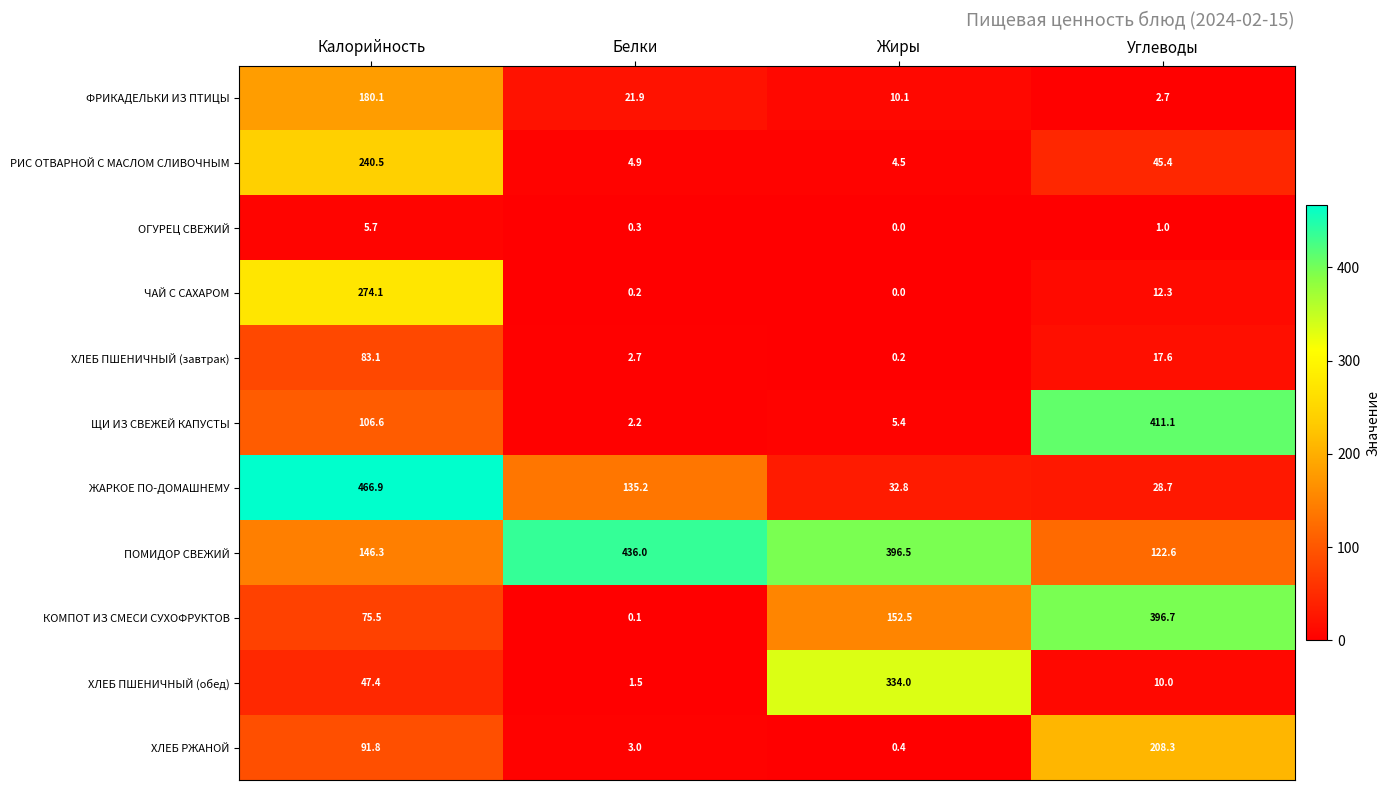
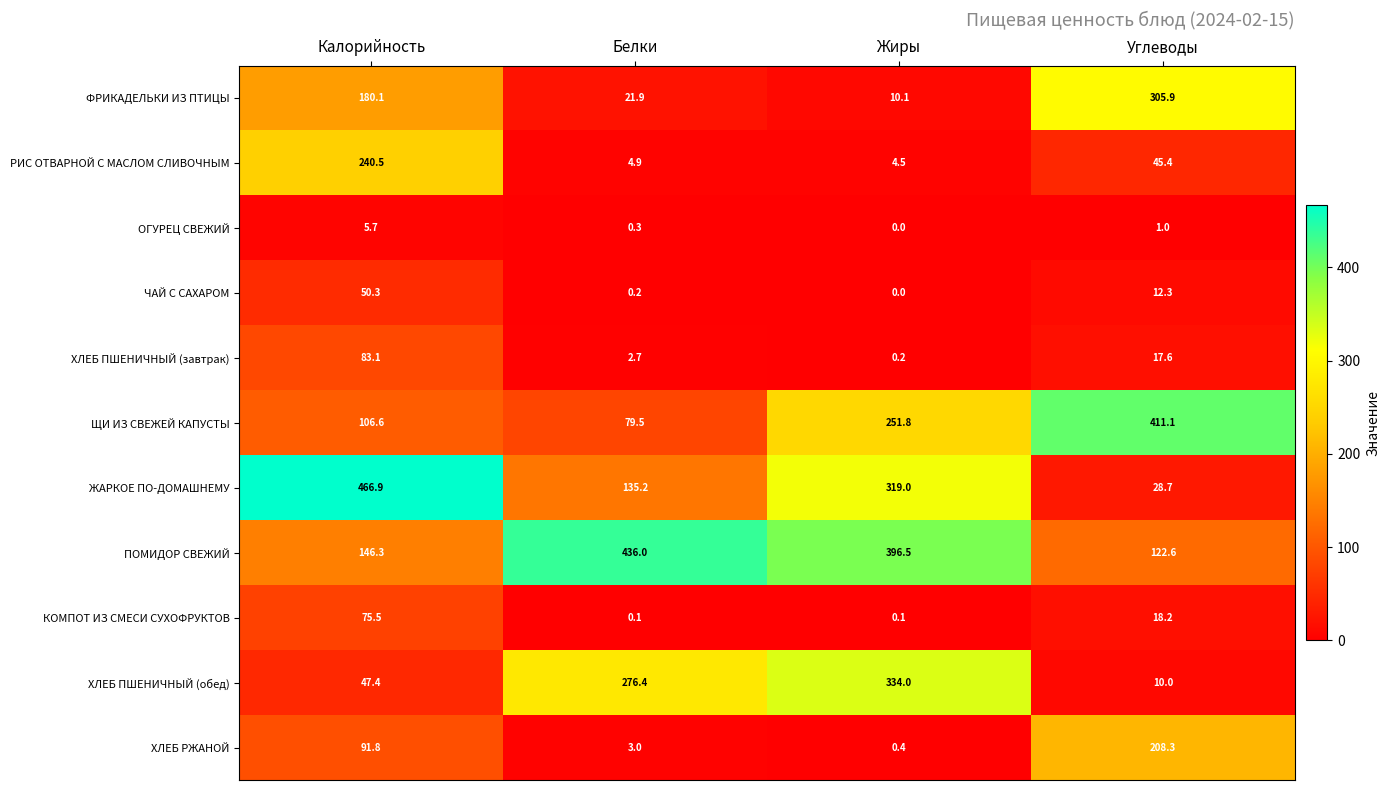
ФРИКАДЕЛЬКИ ИЗ ПТИЦЫ, Углеводы: 2.7 -> 305.9
ЧАЙ С САХАРОМ, Калорийность: 274.1 -> 50.3
ЩИ ИЗ СВЕЖЕЙ КАПУСТЫ, Белки: 2.2 -> 79.5
ЩИ ИЗ СВЕЖЕЙ КАПУСТЫ, Жиры: 5.4 -> 251.8
ЖАРКОЕ ПО-ДОМАШНЕМУ, Жиры: 32.8 -> 319.0
КОМПОТ ИЗ СМЕСИ СУХОФРУКТОВ, Жиры: 152.5 -> 0.1
КОМПОТ ИЗ СМЕСИ СУХОФРУКТОВ, Углеводы: 396.7 -> 18.2
ХЛЕБ ПШЕНИЧНЫЙ (обед), Белки: 1.5 -> 276.4
